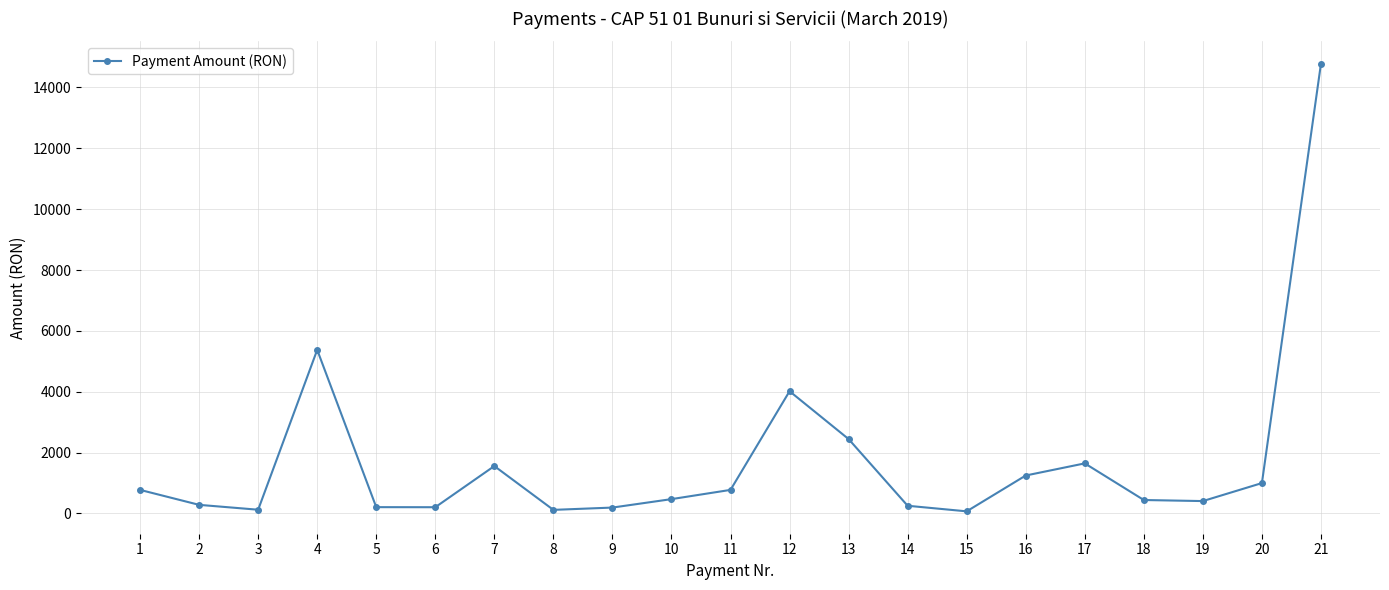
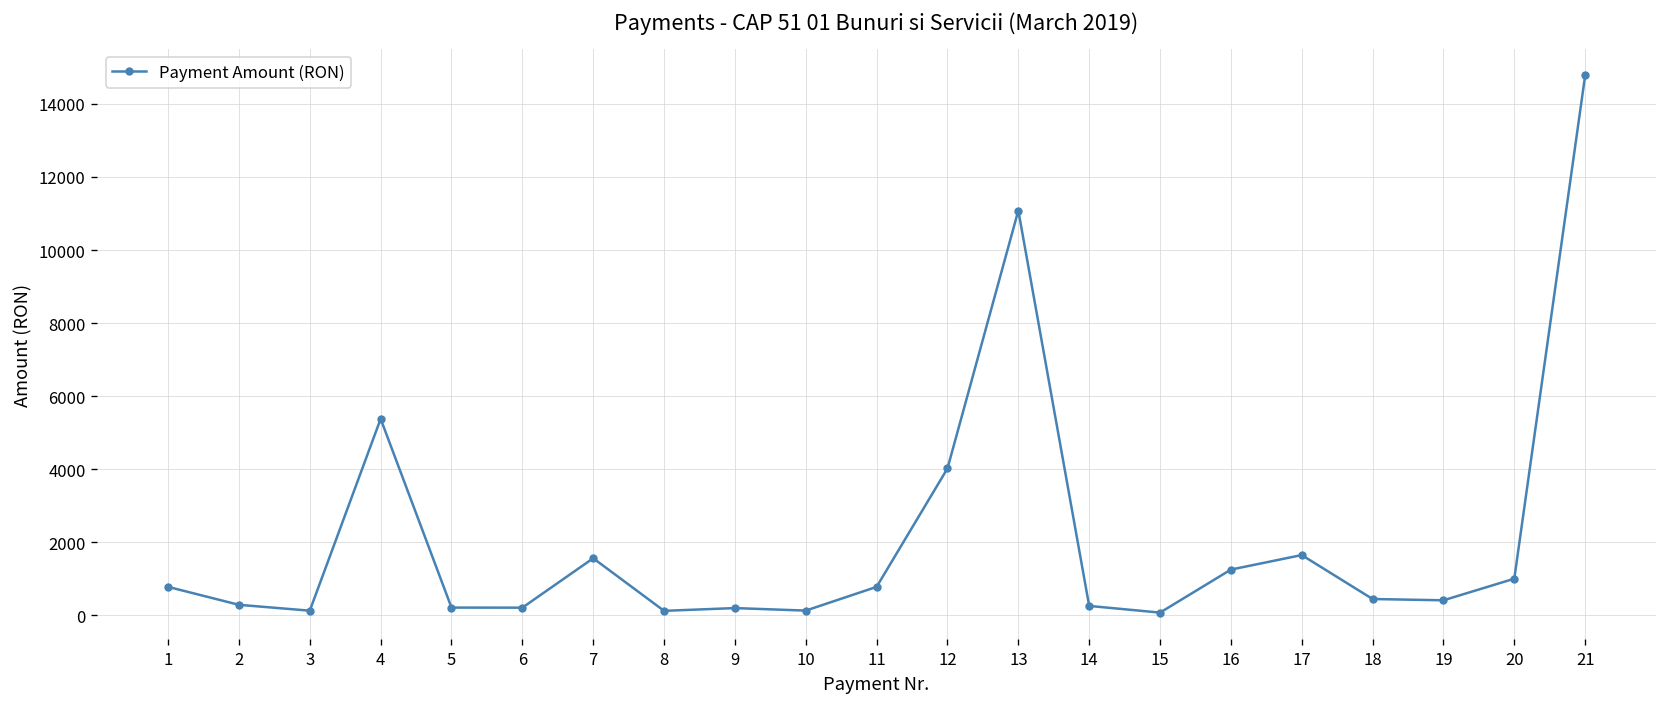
10: 500 -> 100
13: 2400 -> 11100
